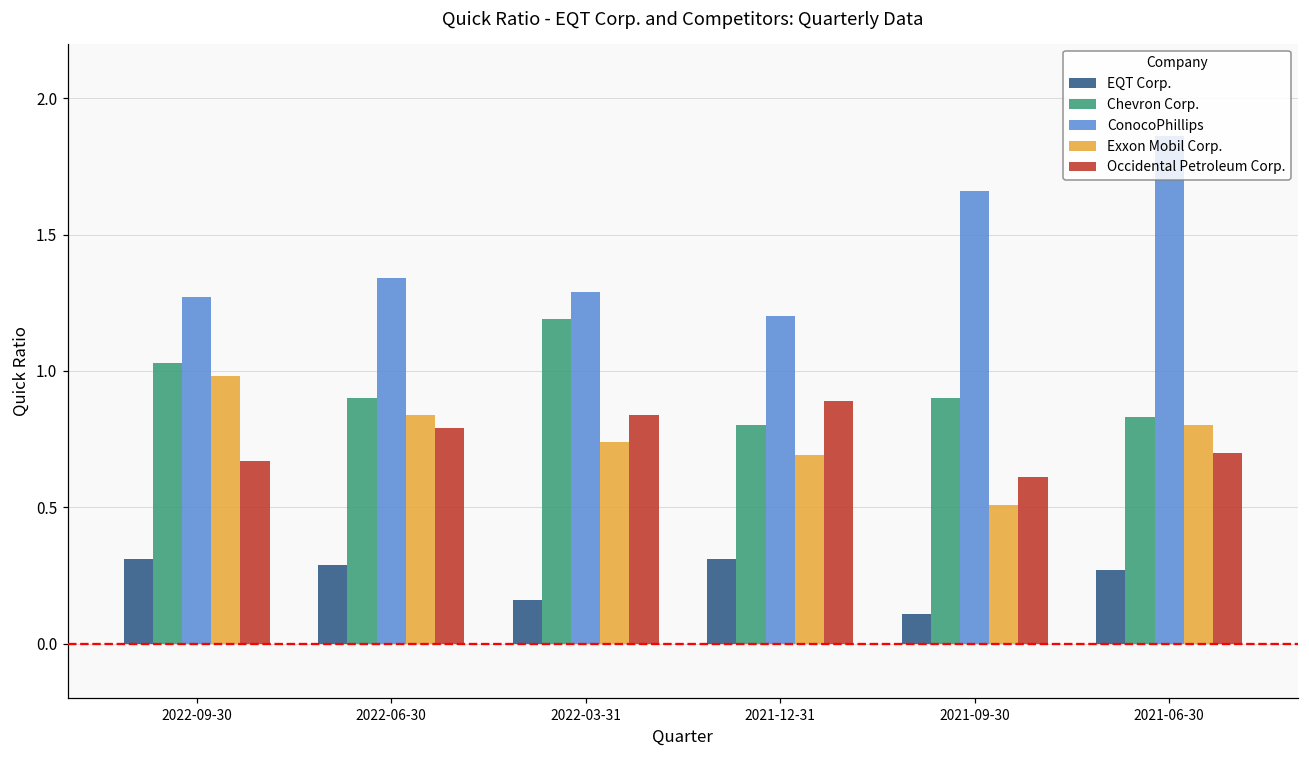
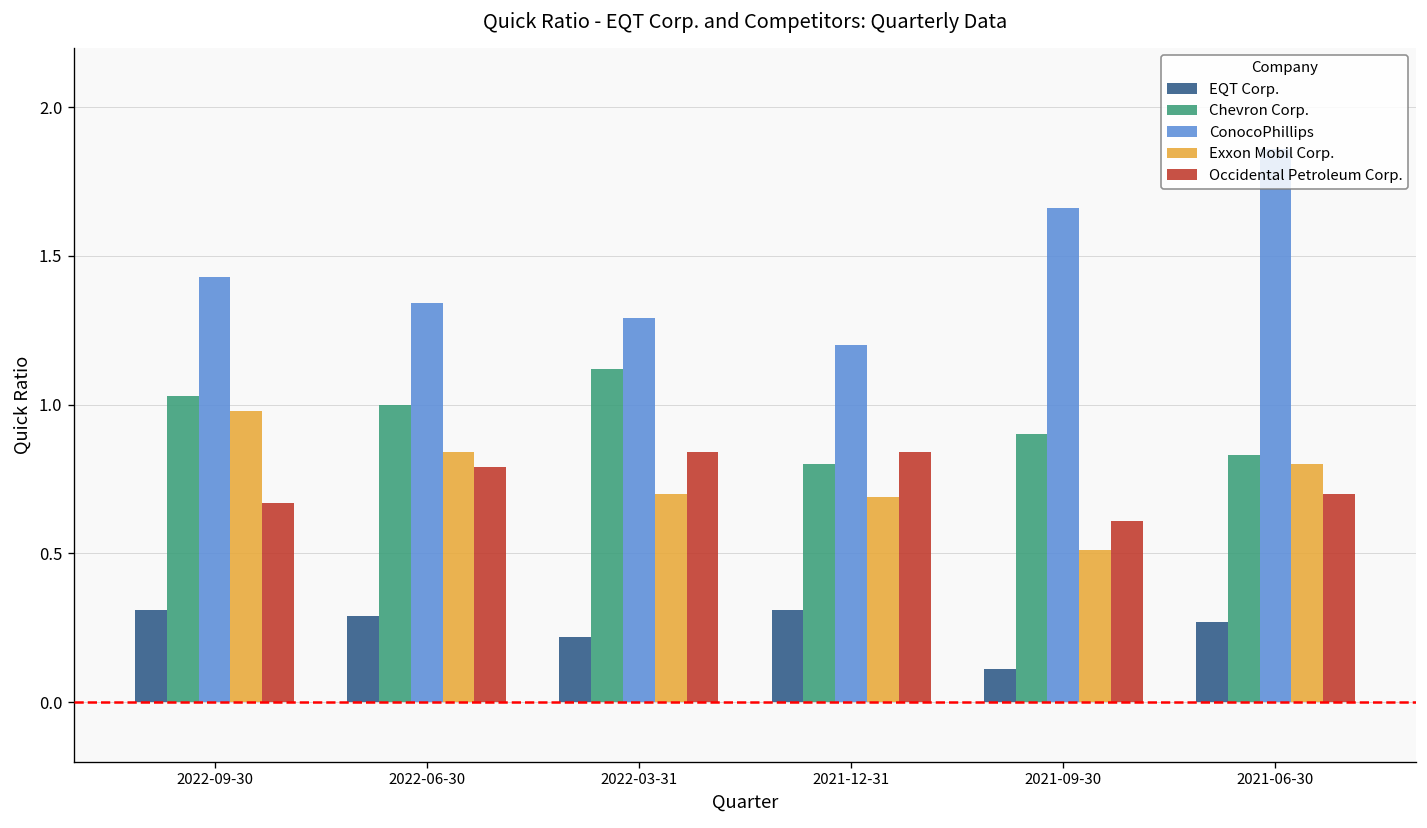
ConocoPhillips, 2022-09-30: 1.27 -> 1.43
Chevron Corp., 2022-06-30: 0.9 -> 1.0
EQT Corp., 2022-03-31: 0.16 -> 0.22
Chevron Corp., 2022-03-31: 1.19 -> 1.12
Exxon Mobil Corp., 2022-03-31: 0.74 -> 0.70
Occidental Petroleum Corp., 2021-12-31: 0.89 -> 0.84
